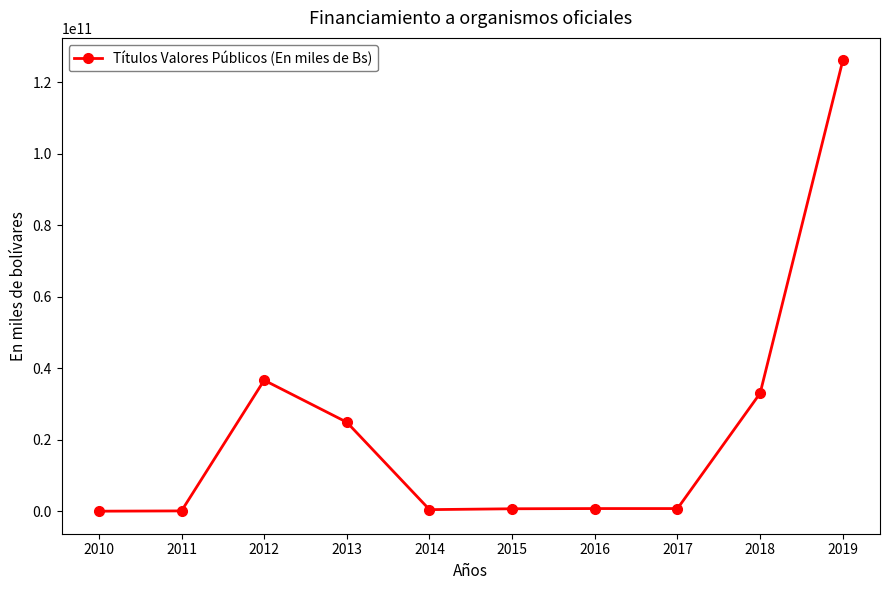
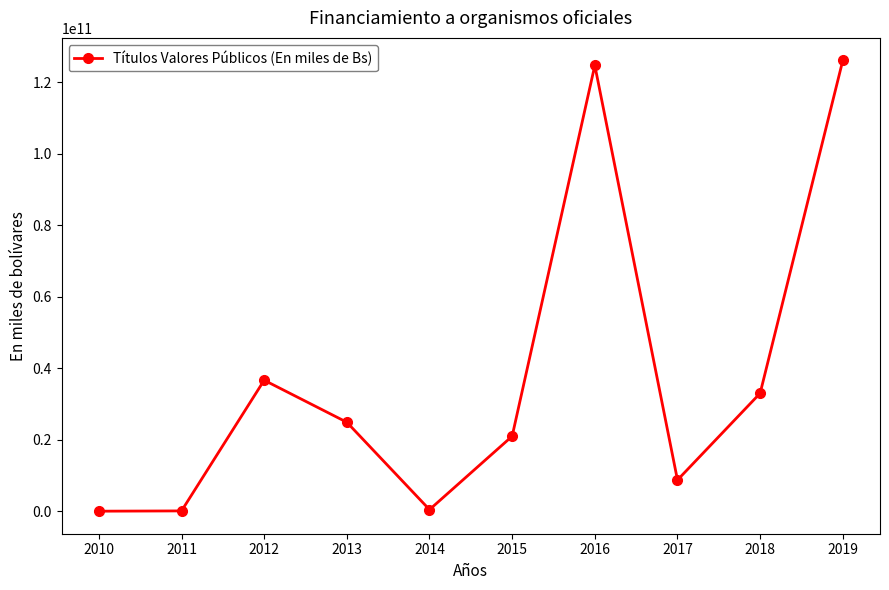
2015: 1000000000 -> 21000000000
2016: 1000000000 -> 125000000000
2017: 1000000000 -> 9000000000
